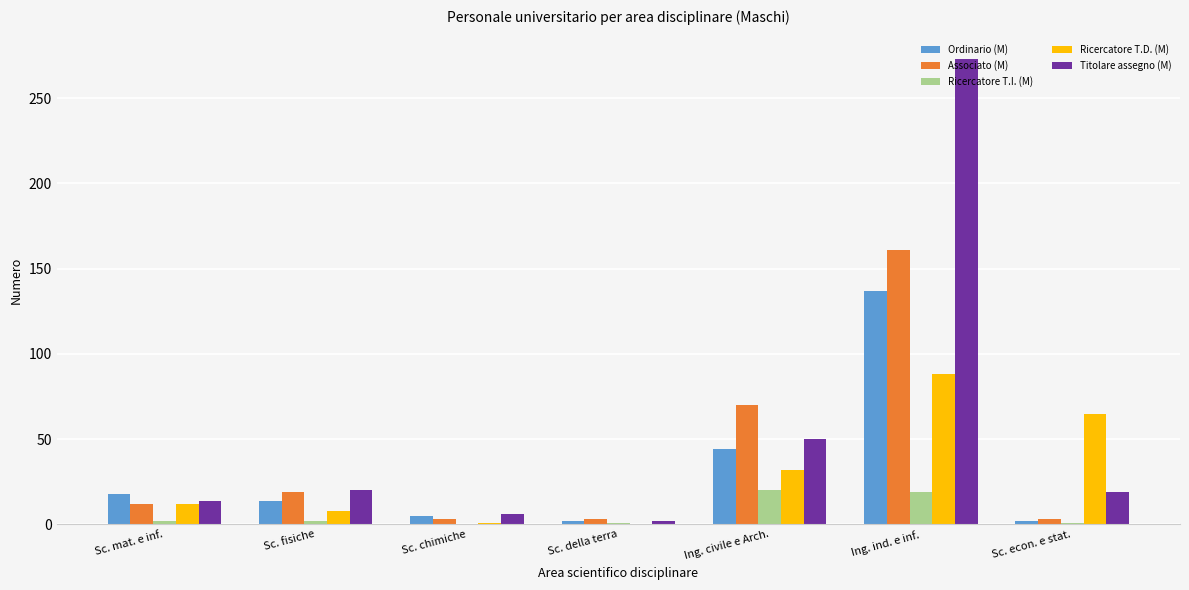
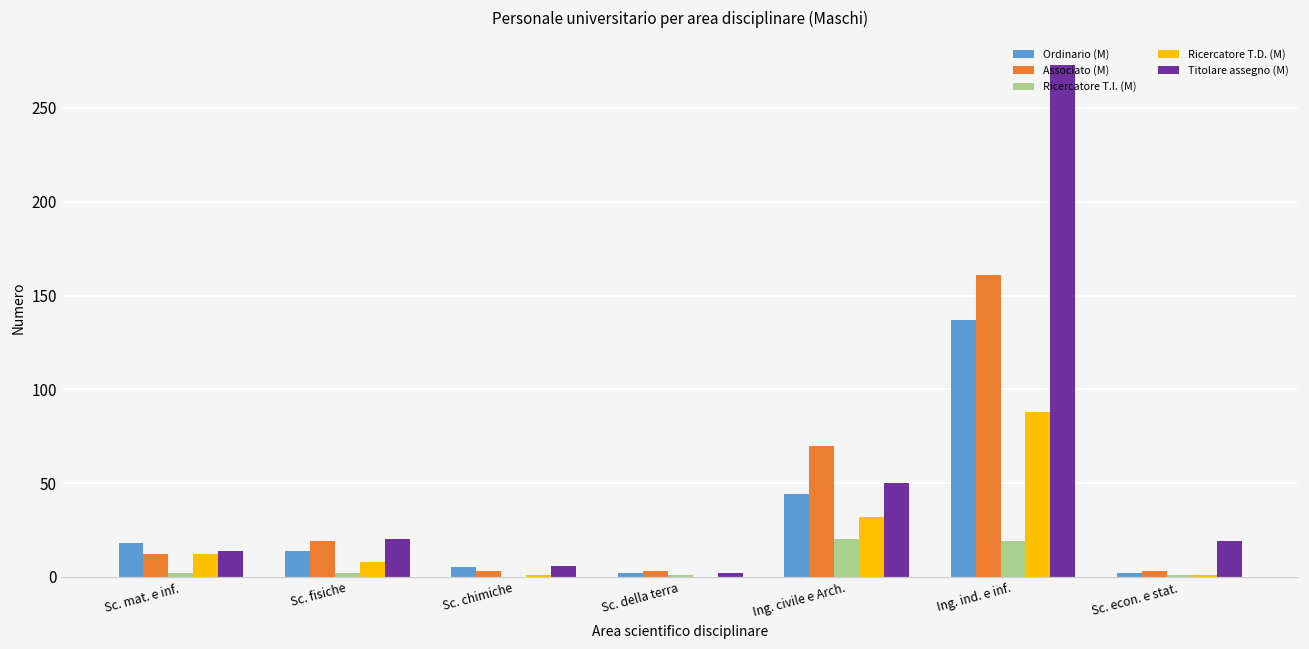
Ricercatore T.D. (M), Sc. econ. e stat.: 65 -> 1
